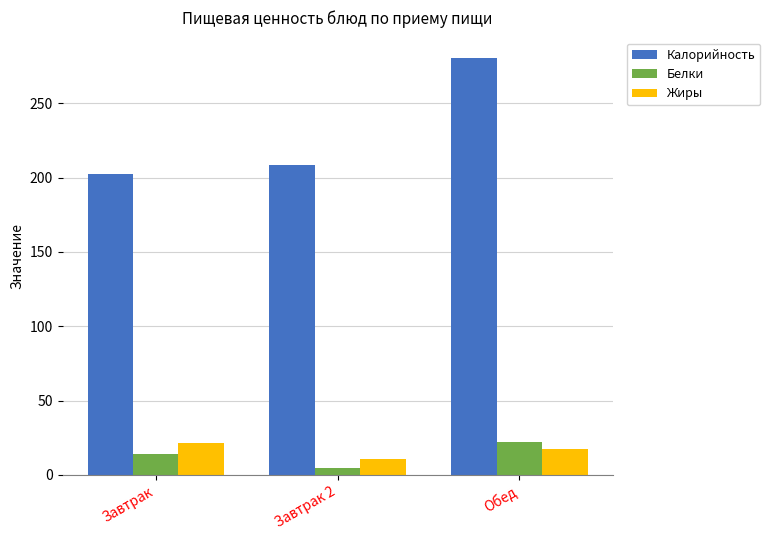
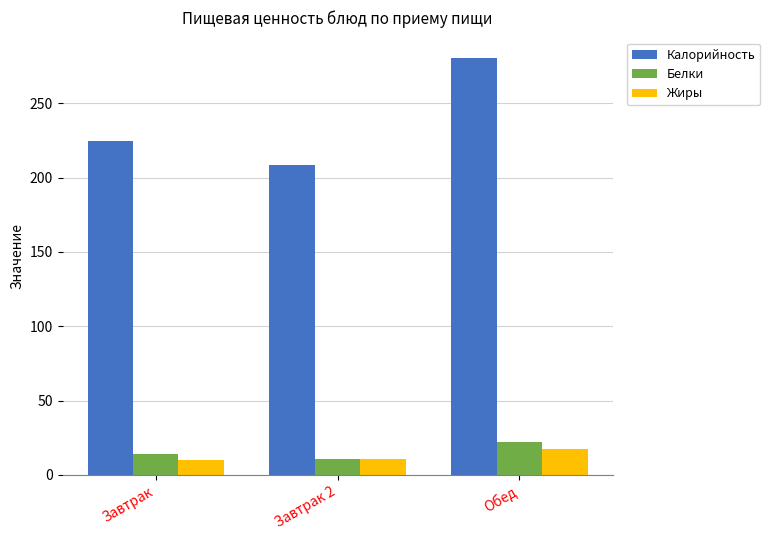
Калорийность, Завтрак: 203 -> 225
Жиры, Завтрак: 21 -> 10
Белки, Завтрак 2: 5 -> 11
